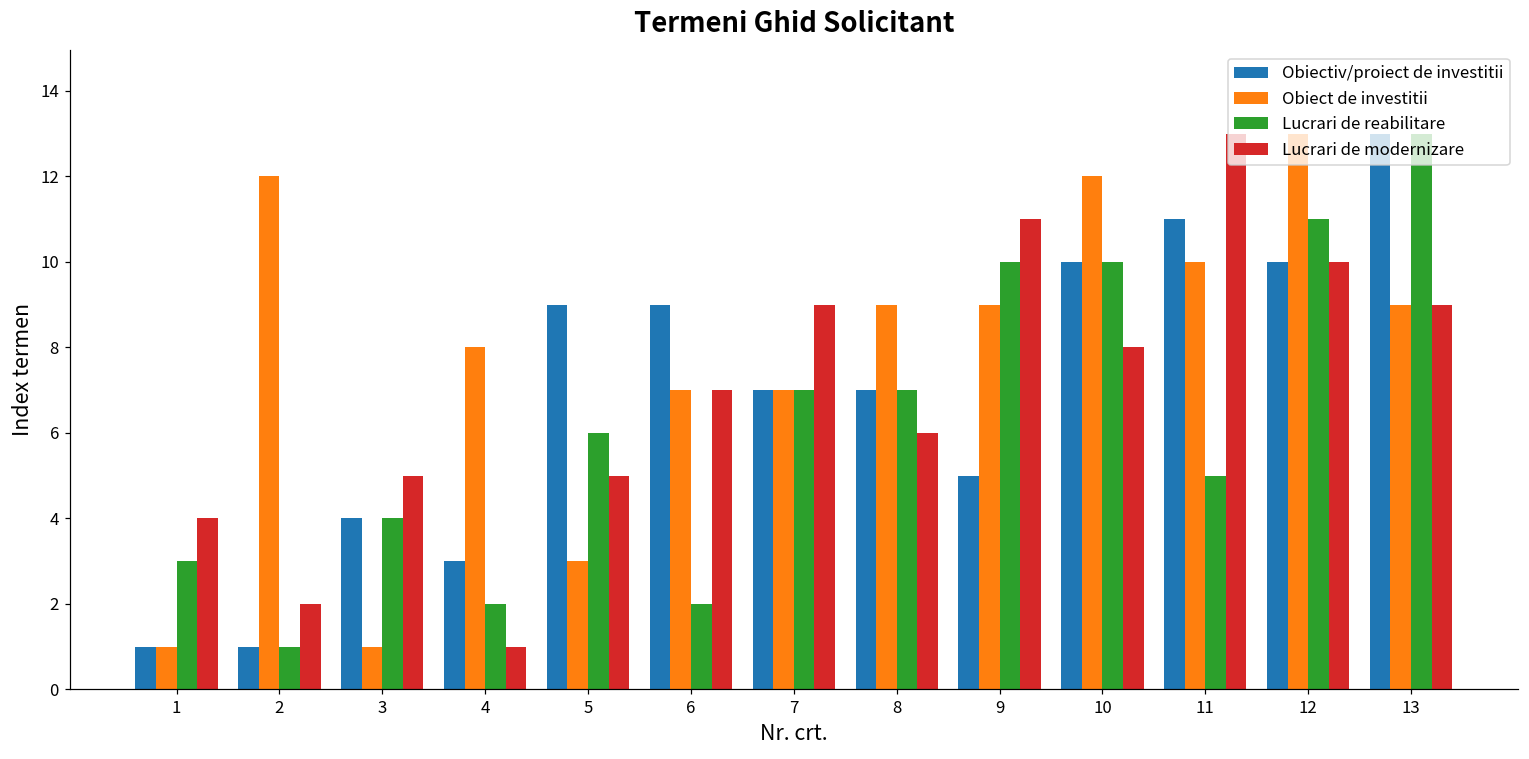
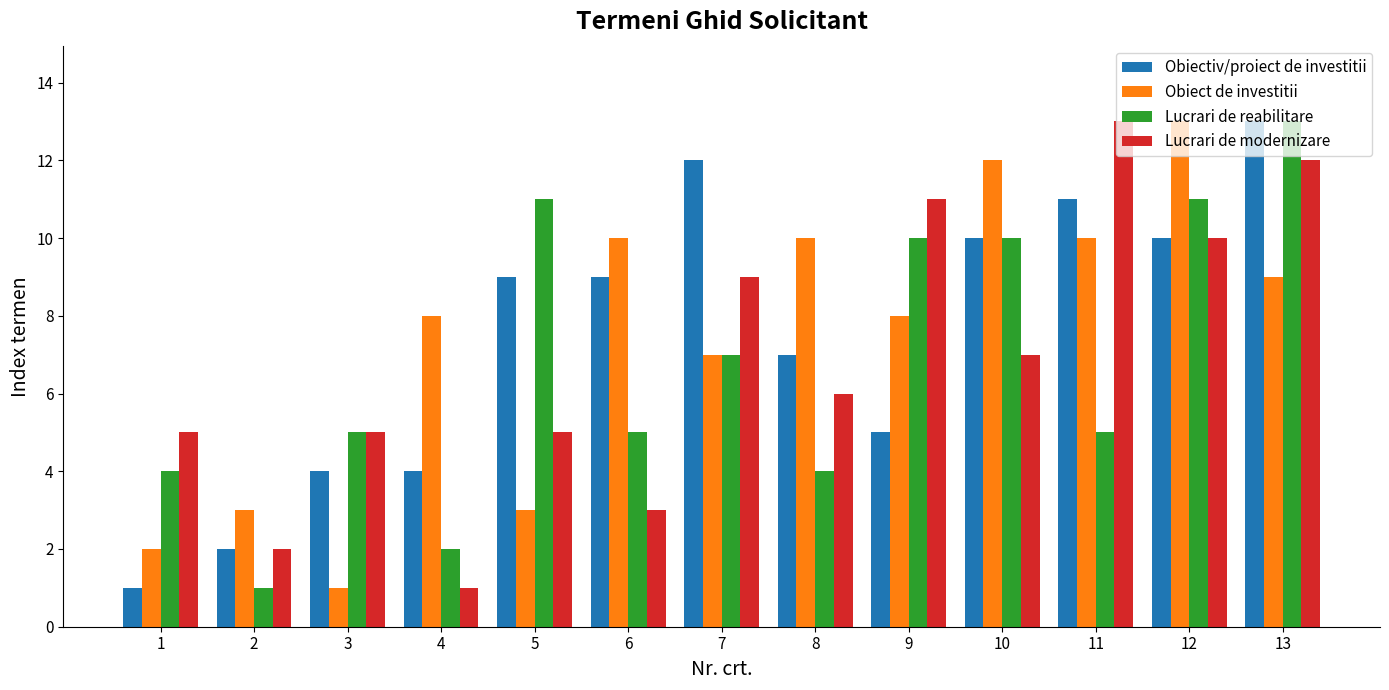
Obiect de investitii, 1: 1 -> 2
Lucrari de reabilitare, 1: 3 -> 4
Lucrari de modernizare, 1: 4 -> 5
Obiectiv/proiect de investitii, 2: 1 -> 2
Obiect de investitii, 2: 12 -> 3
Lucrari de reabilitare, 3: 4 -> 5
Obiectiv/proiect de investitii, 4: 3 -> 4
Lucrari de reabilitare, 5: 6 -> 11
Obiect de investitii, 6: 7 -> 10
Lucrari de reabilitare, 6: 2 -> 5
Lucrari de modernizare, 6: 7 -> 3
Obiectiv/proiect de investitii, 7: 7 -> 12
Obiect de investitii, 8: 9 -> 10
Lucrari de reabilitare, 8: 7 -> 4
Obiect de investitii, 9: 9 -> 8
Lucrari de modernizare, 10: 8 -> 7
Lucrari de modernizare, 13: 9 -> 12
